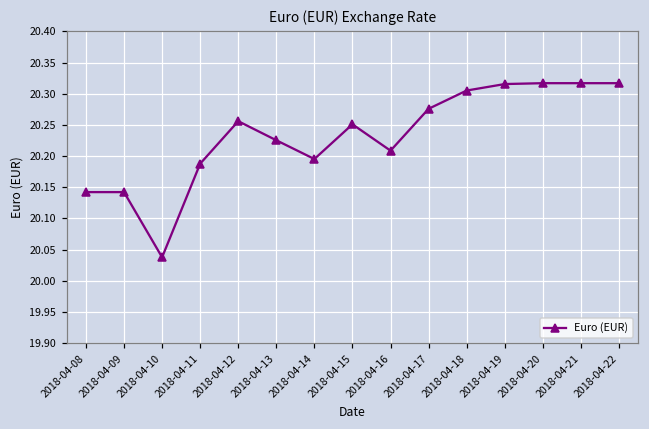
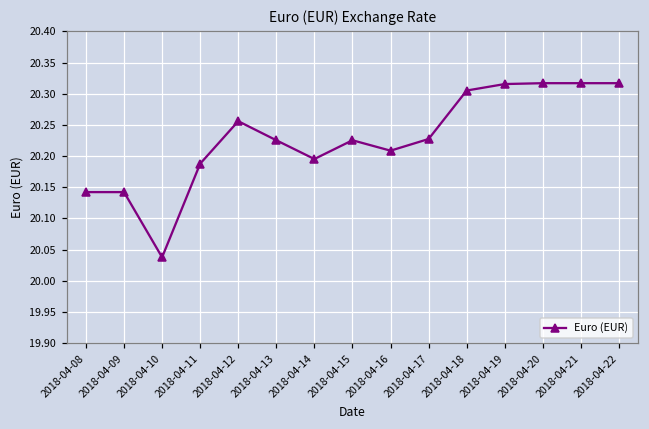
2018-04-15: 20.25 -> 20.23
2018-04-17: 20.28 -> 20.23
